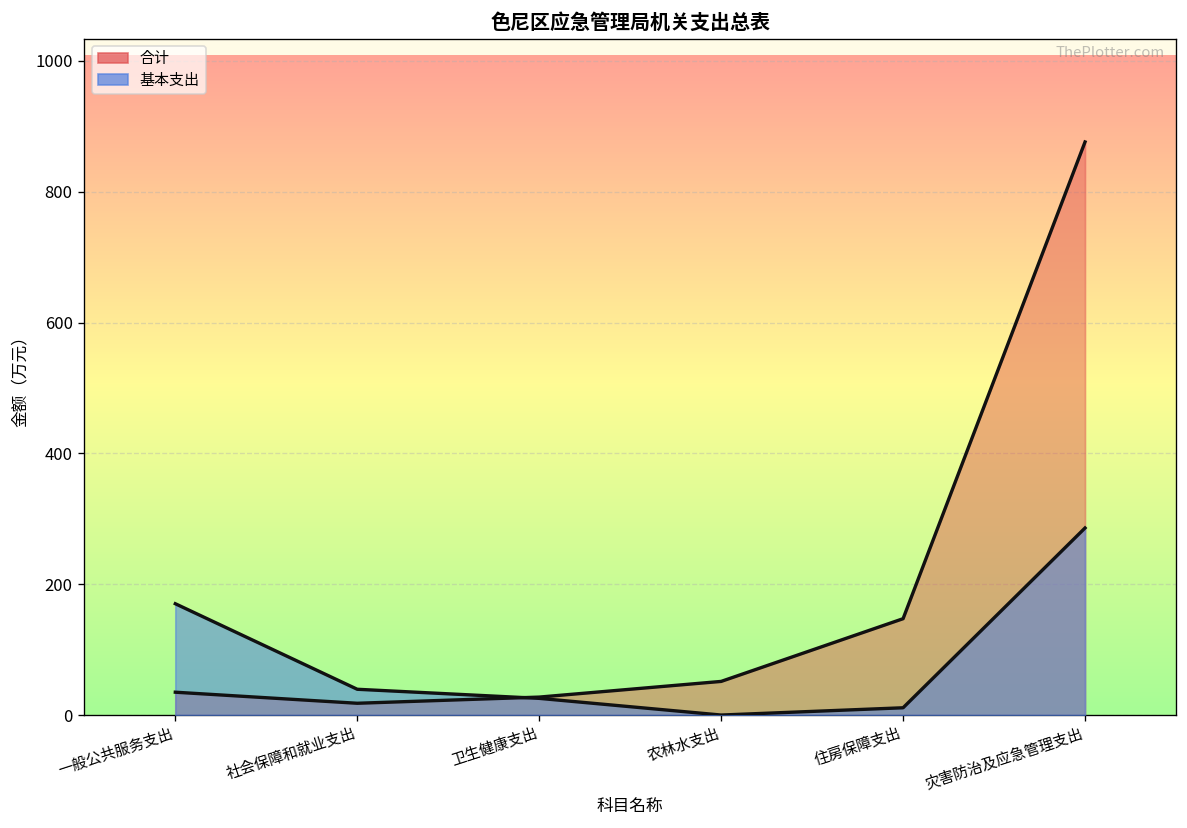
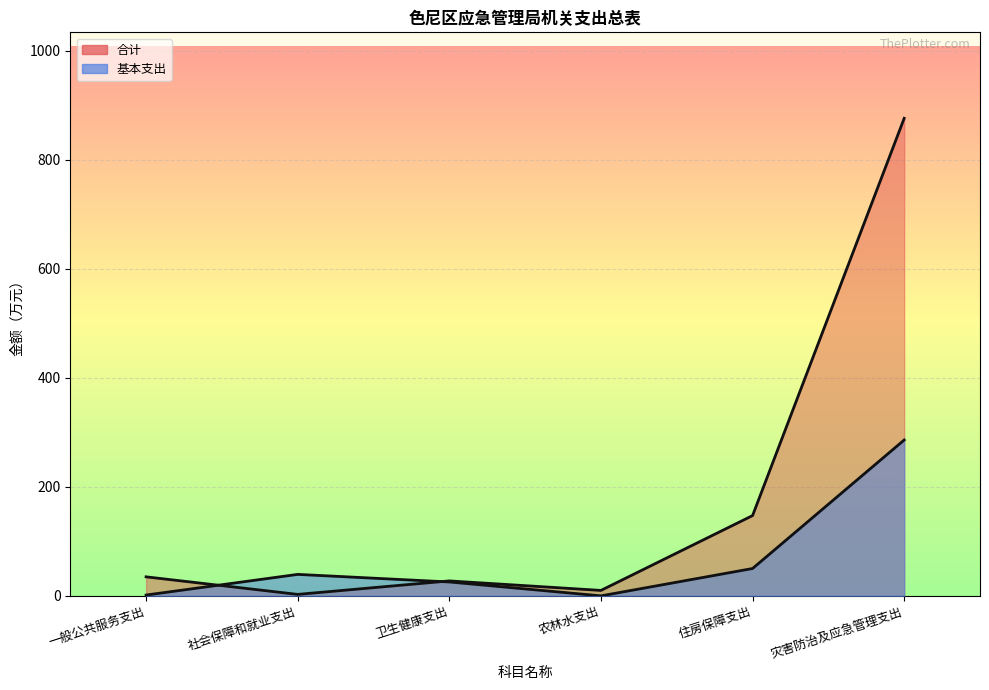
基本支出, 一般公共服务支出: 170 -> 0
合计, 社会保障和就业支出: 20 -> 0
合计, 农林水支出: 50 -> 10
基本支出, 住房保障支出: 10 -> 50
